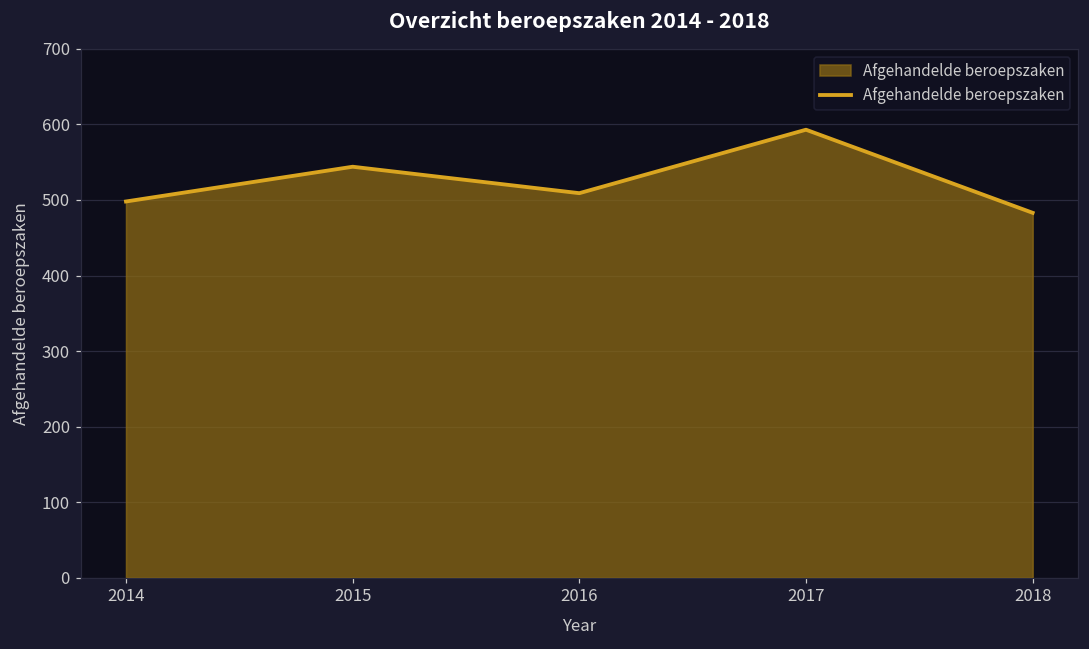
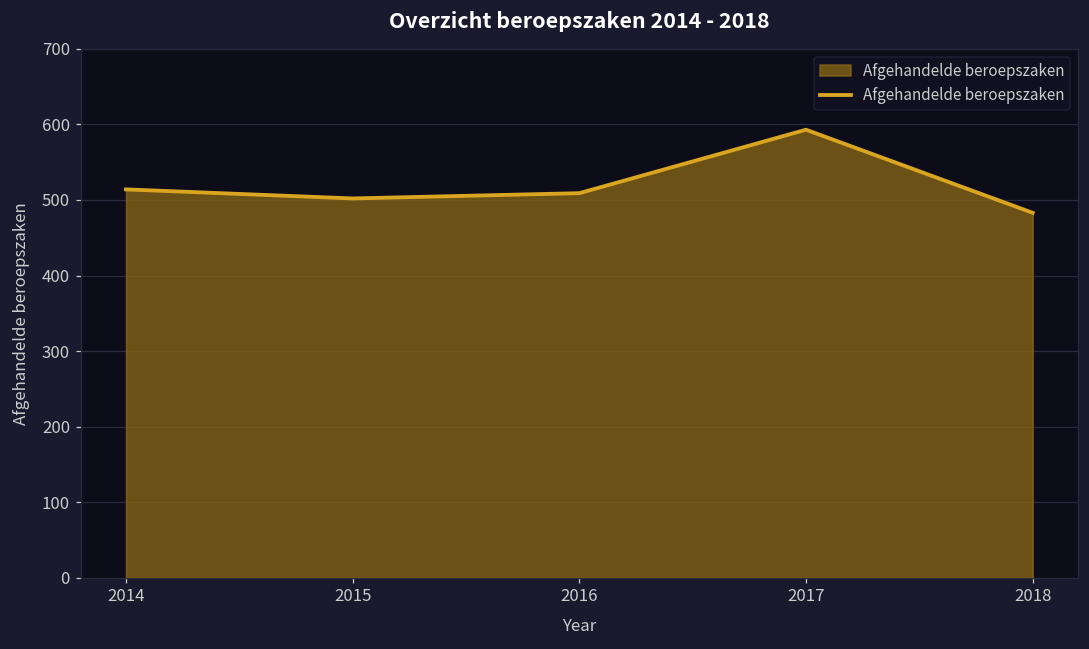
2014: 500 -> 510
2015: 540 -> 500
